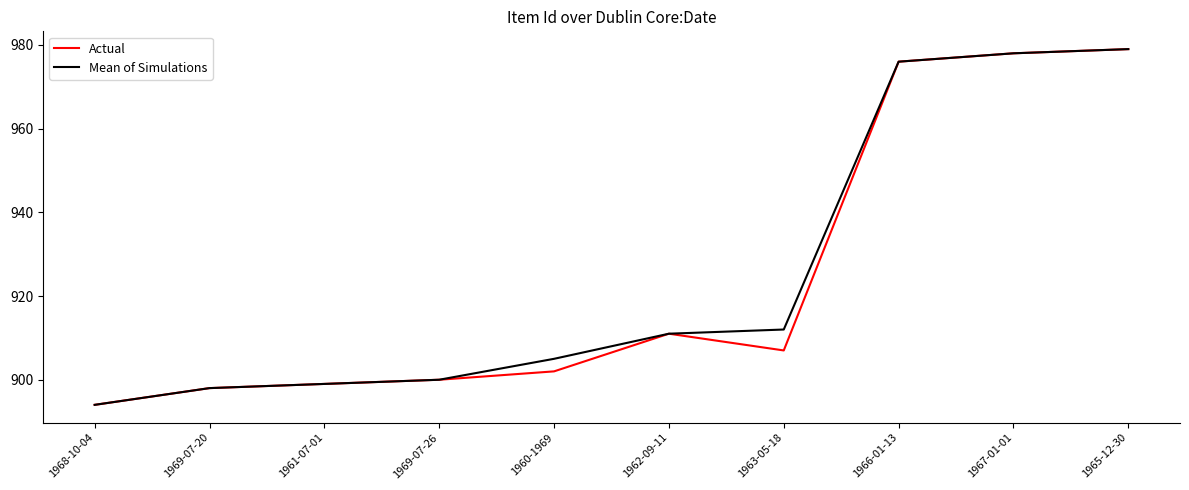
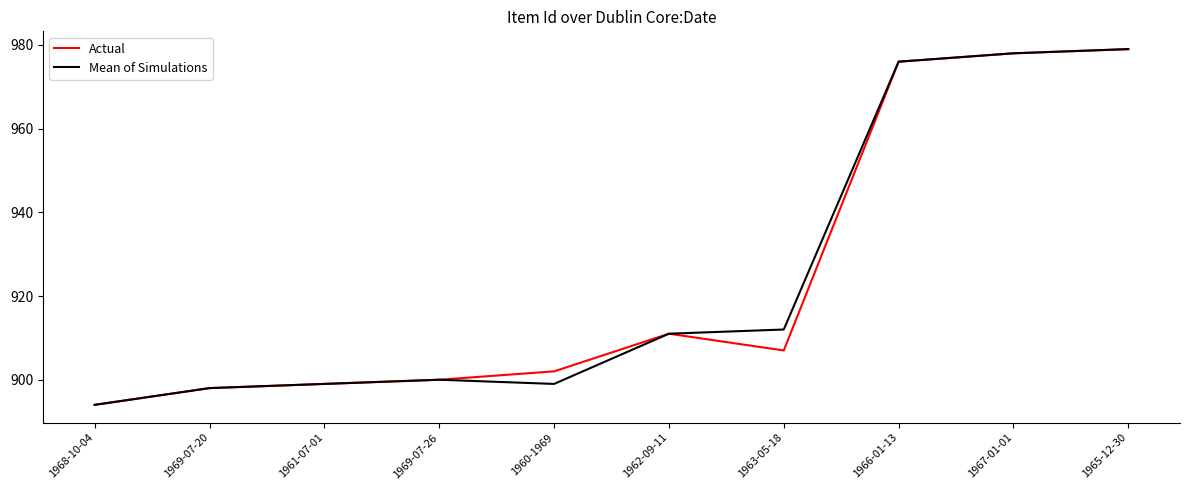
Mean of Simulations, 1960-1969: 905 -> 899
